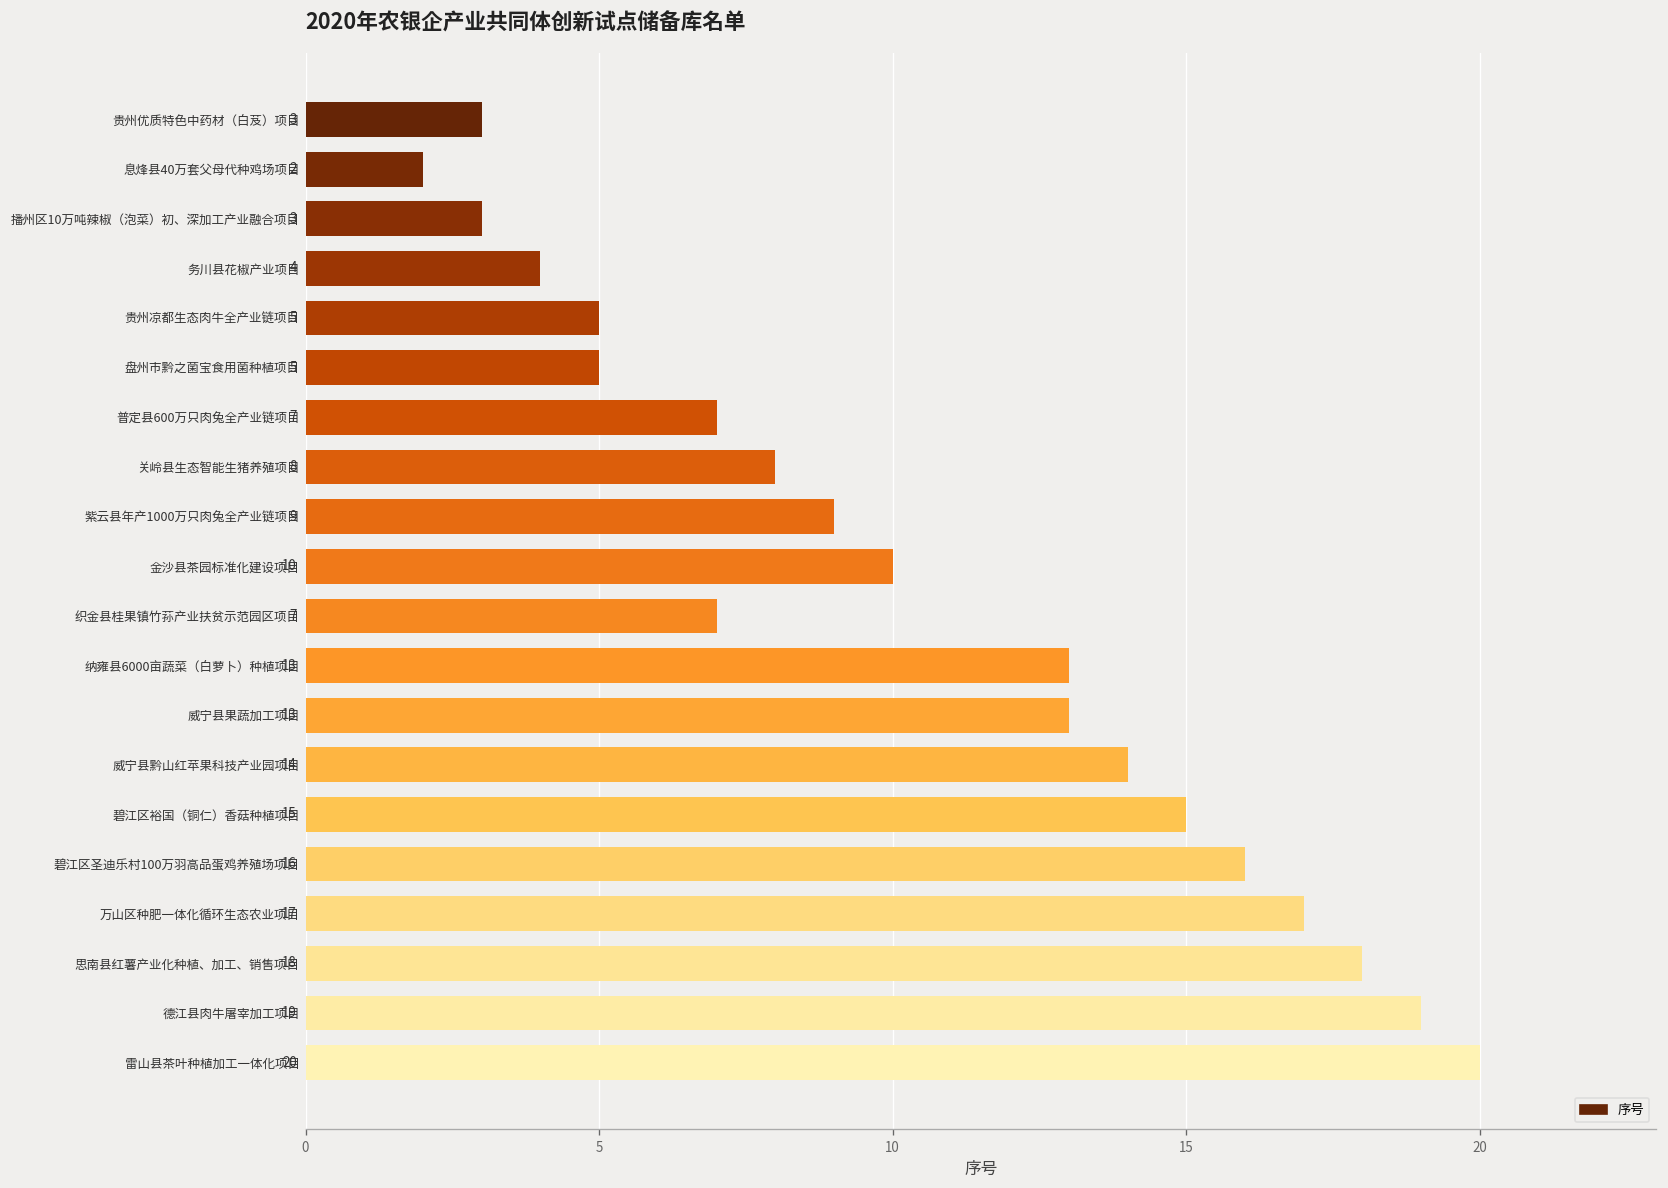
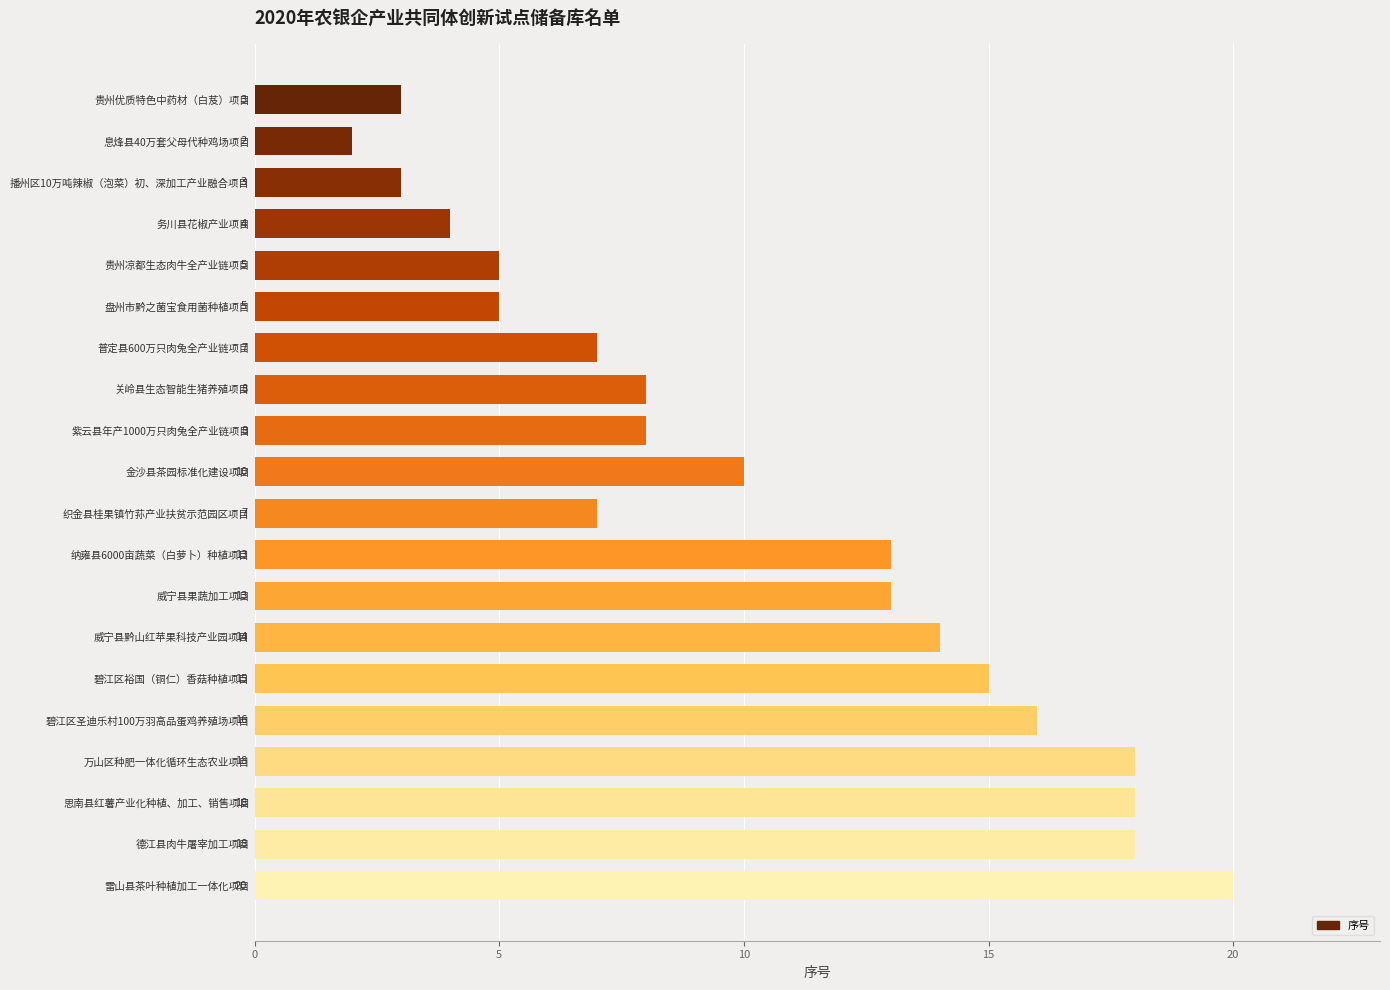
紫云县年产1000万只肉兔全产业链项目: 9 -> 8
万山区种肥一体化循环生态农业项目: 17 -> 18
德江县肉牛屠宰加工项目: 19 -> 18
